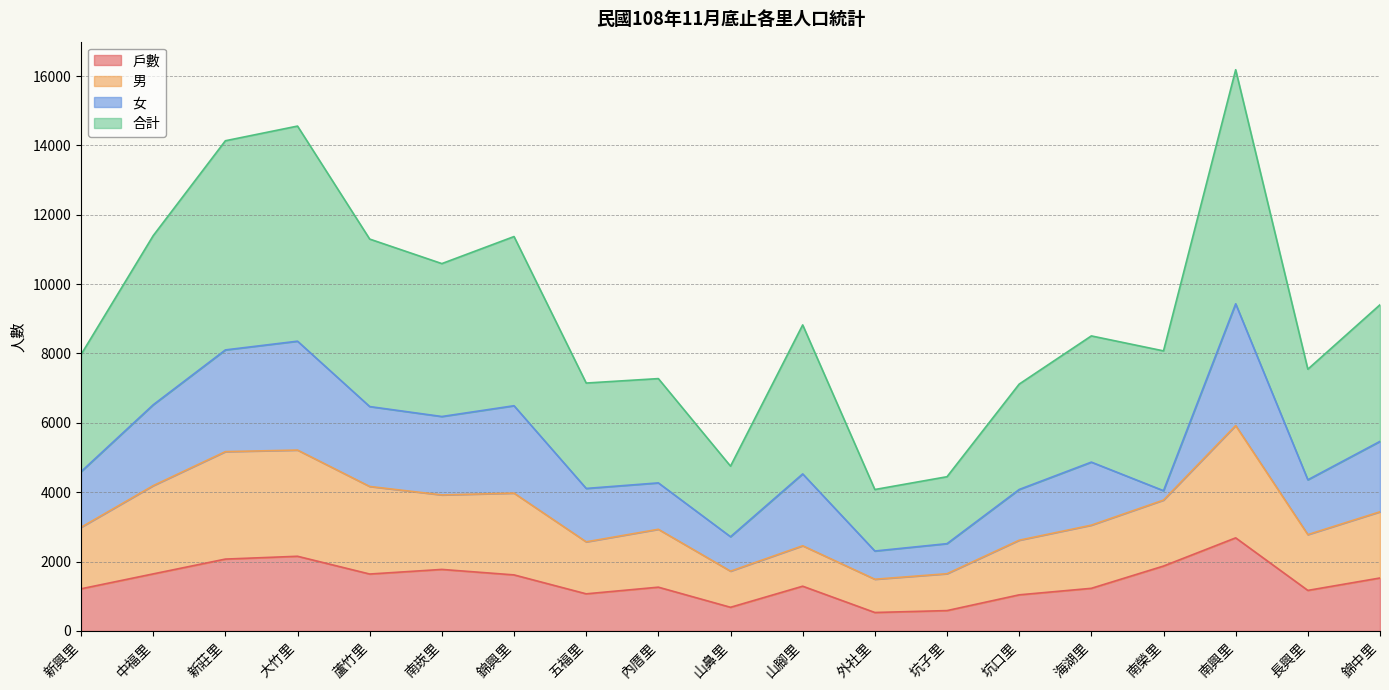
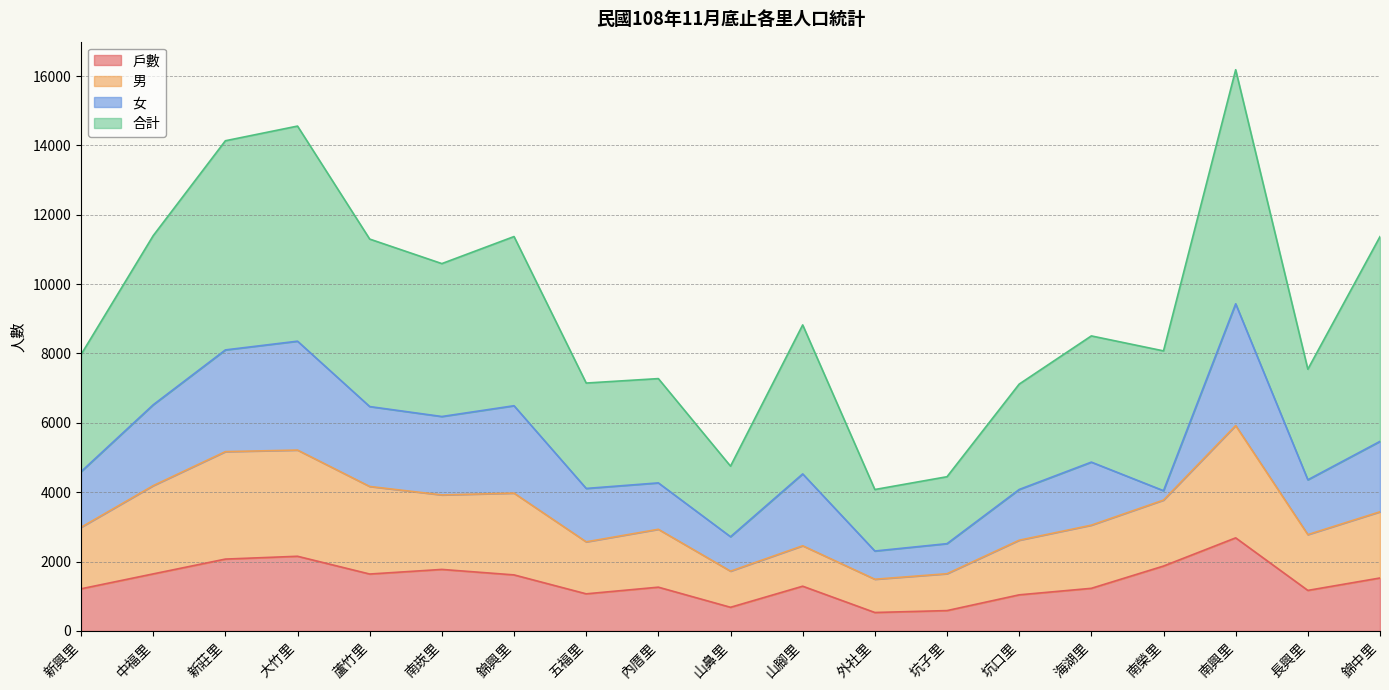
合計, 錦中里: 3900 -> 5900
